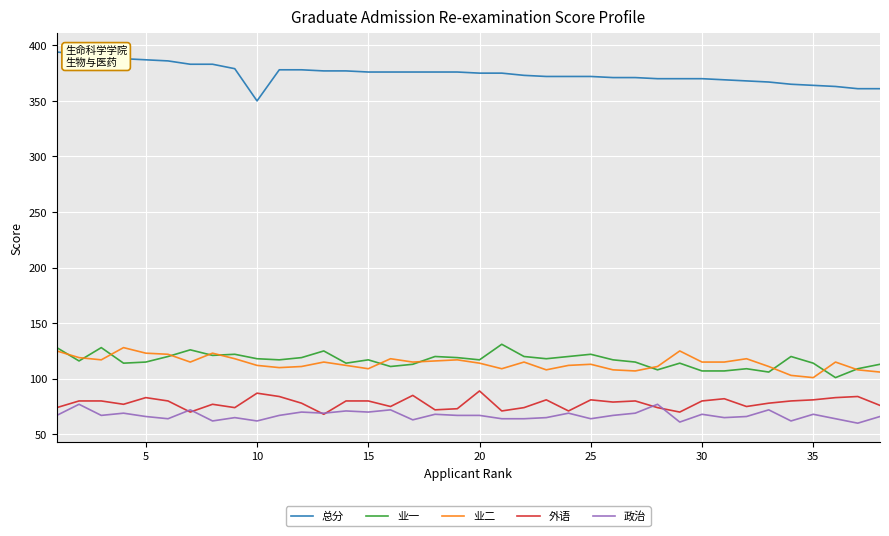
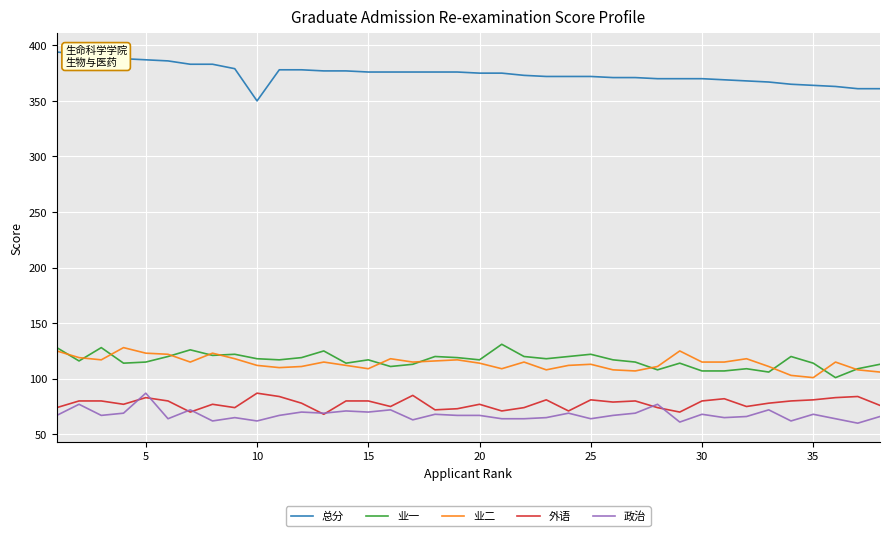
政治, 5: 66 -> 87
外语, 20: 89 -> 77
